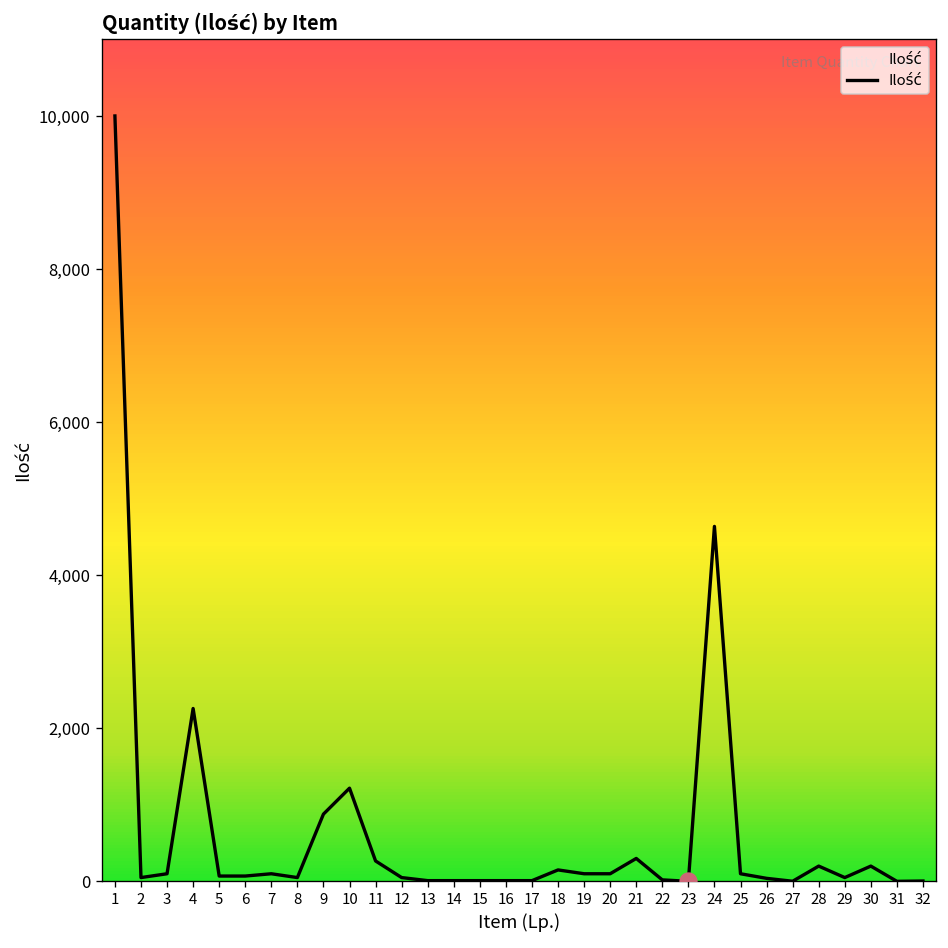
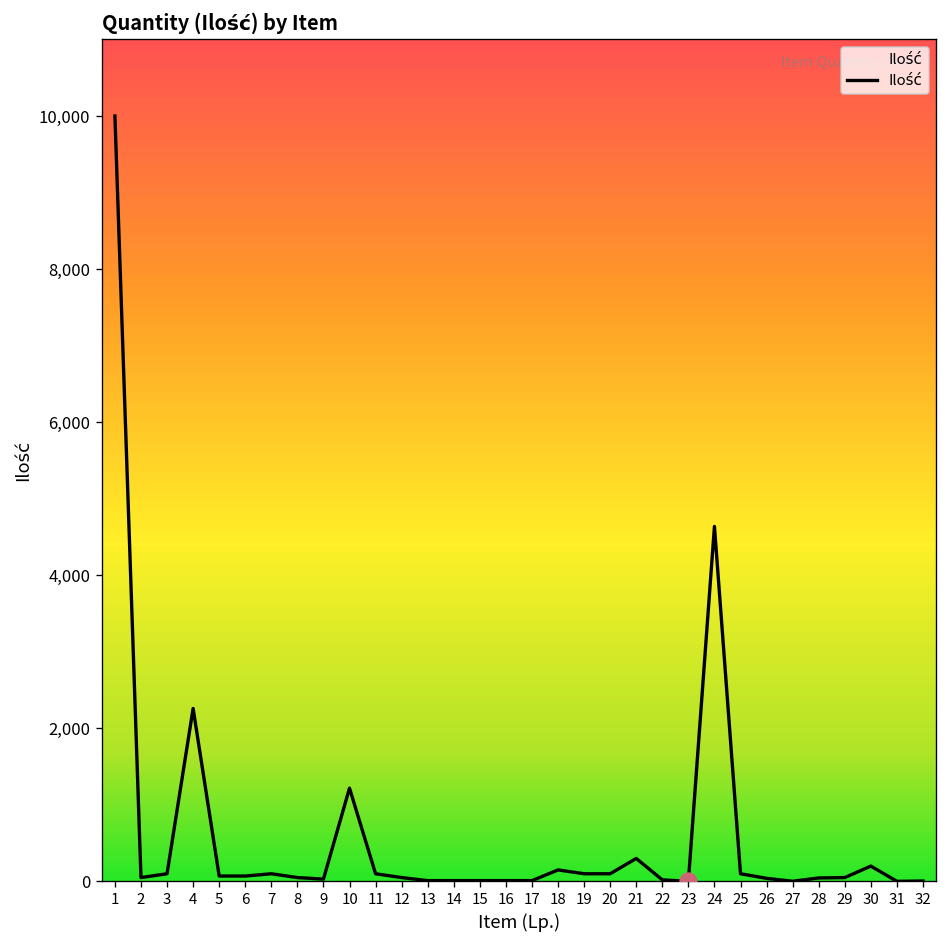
Ilość, 9: 900 -> 0
Ilość, 11: 300 -> 100
Ilość, 28: 200 -> 0
